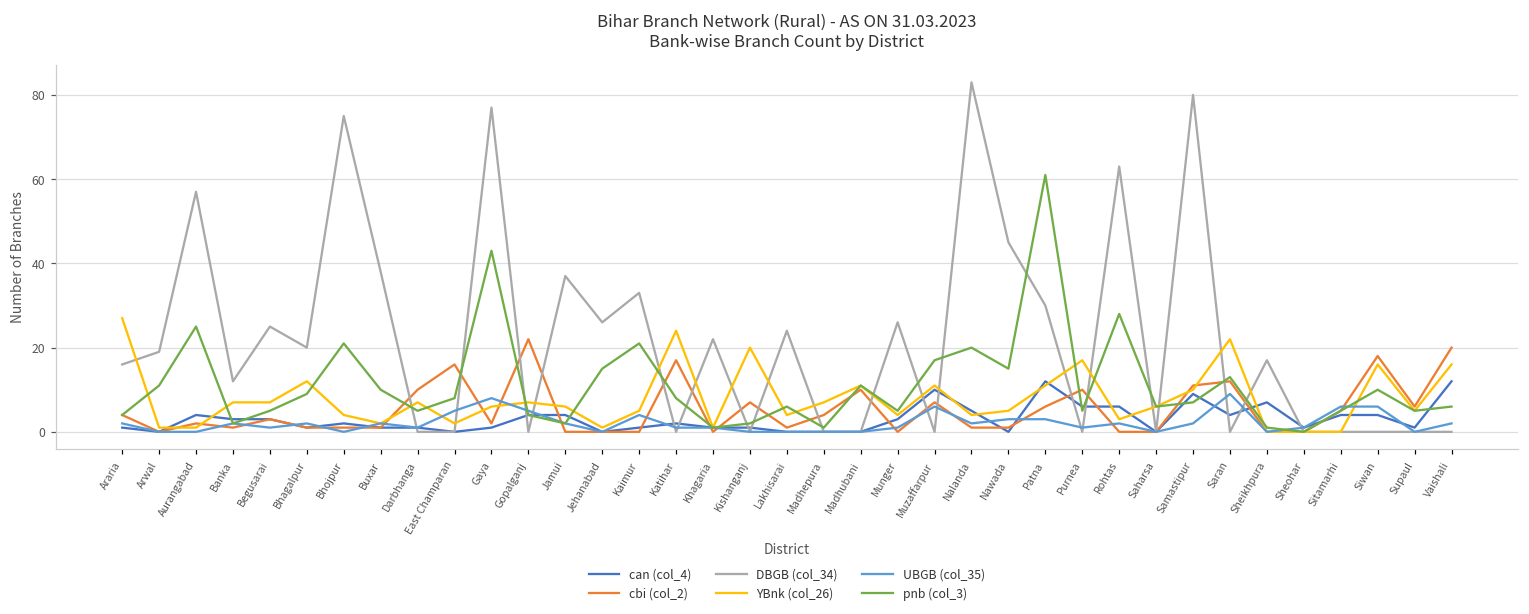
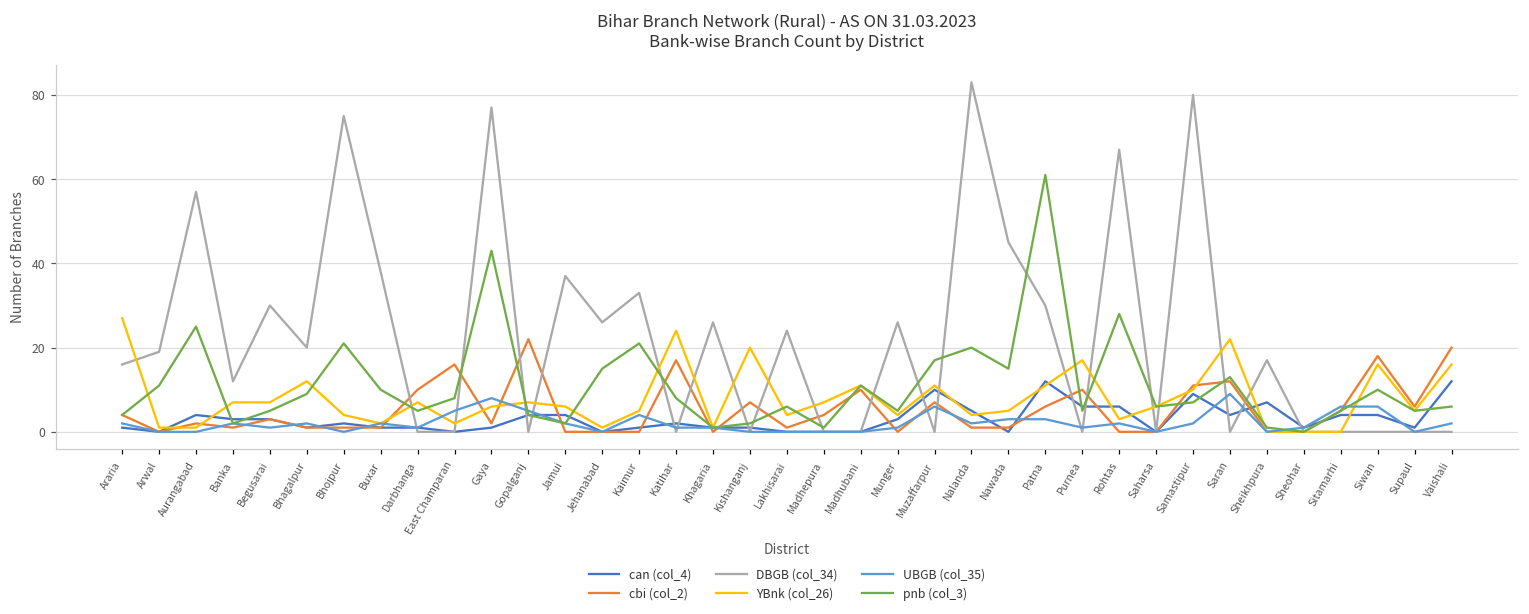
DBGB (col_34), Begusarai: 25 -> 30
DBGB (col_34), Khagaria: 22 -> 26
DBGB (col_34), Rohtas: 63 -> 67
